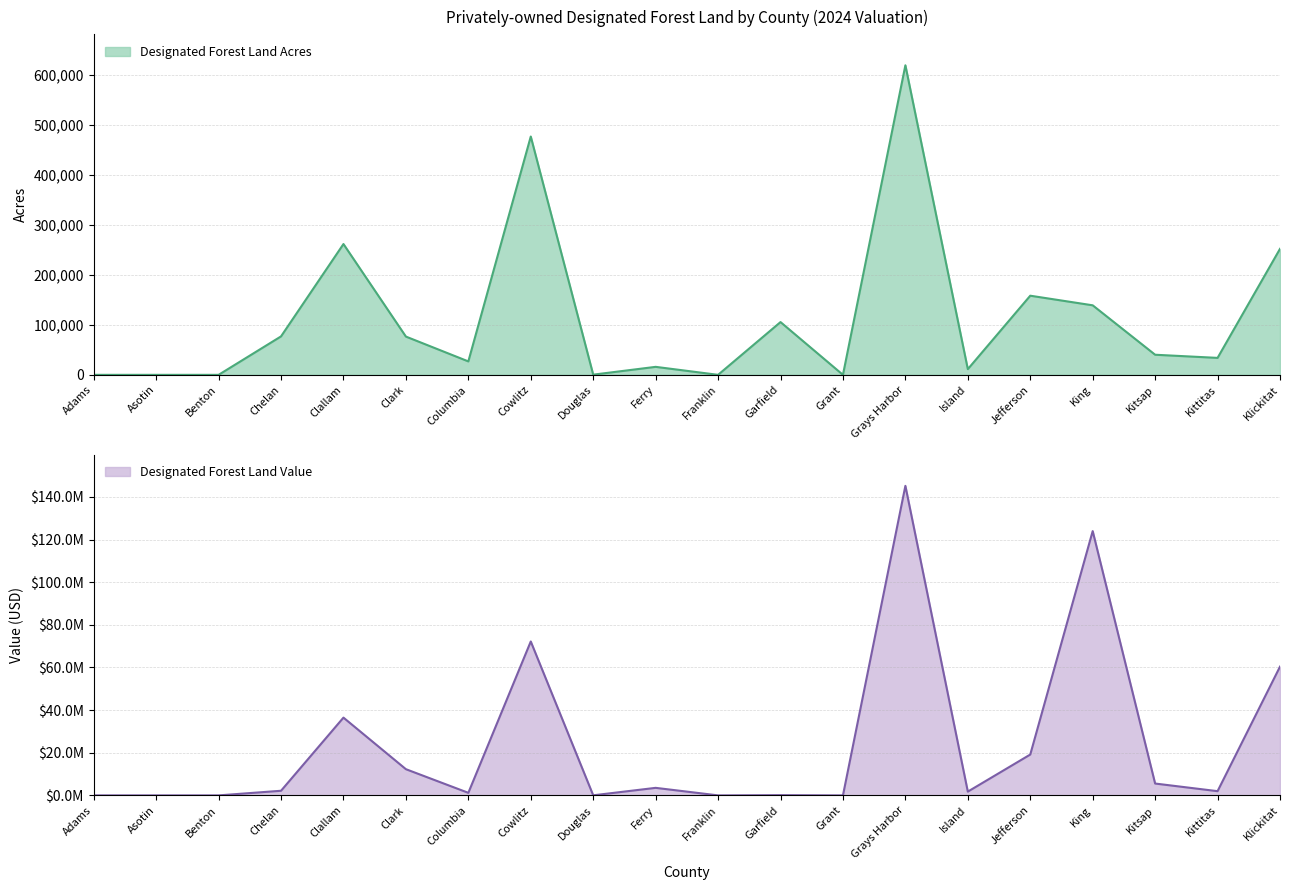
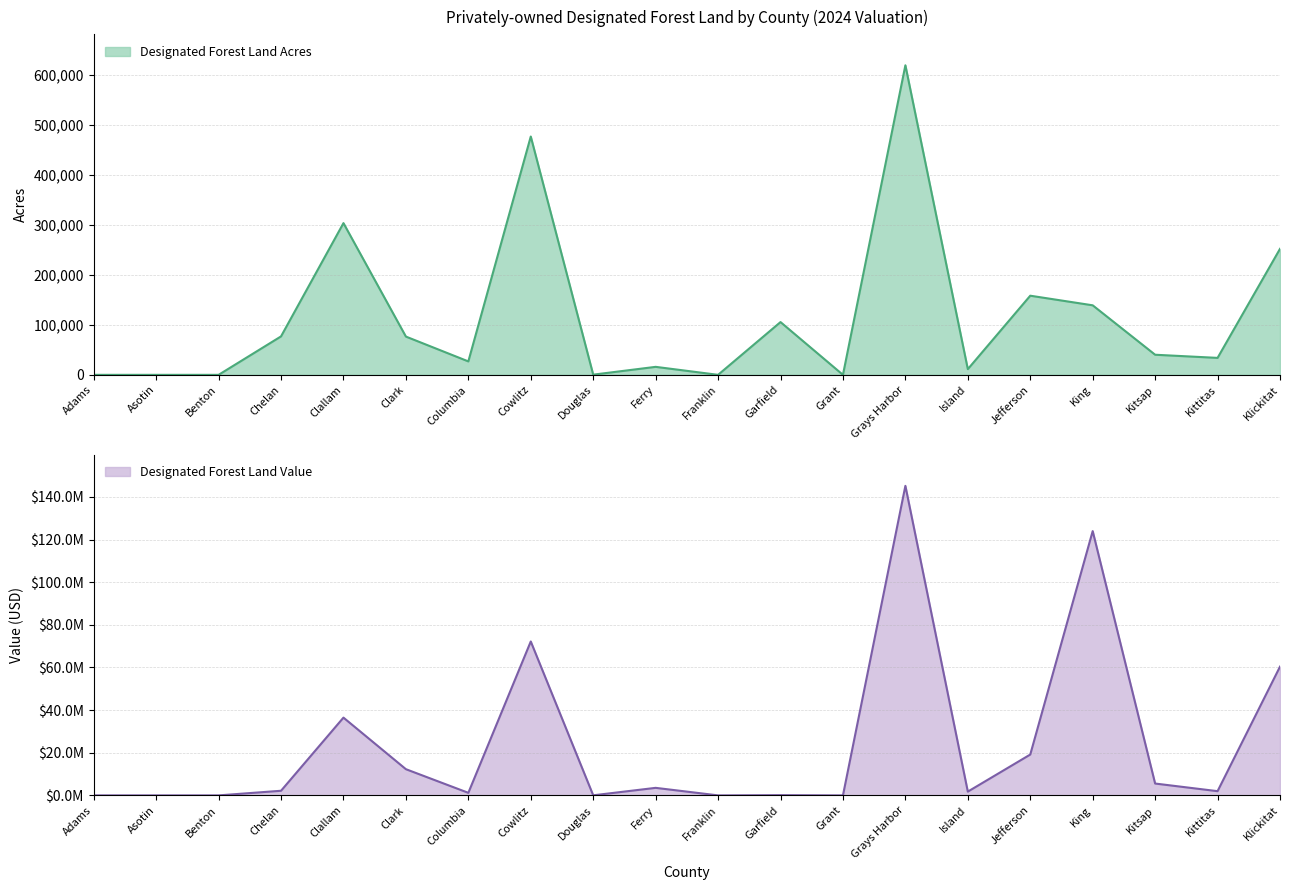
Privately-owned Designated Forest Land by County (2024 Valuation), Clallam: 260,000 -> 300,000
